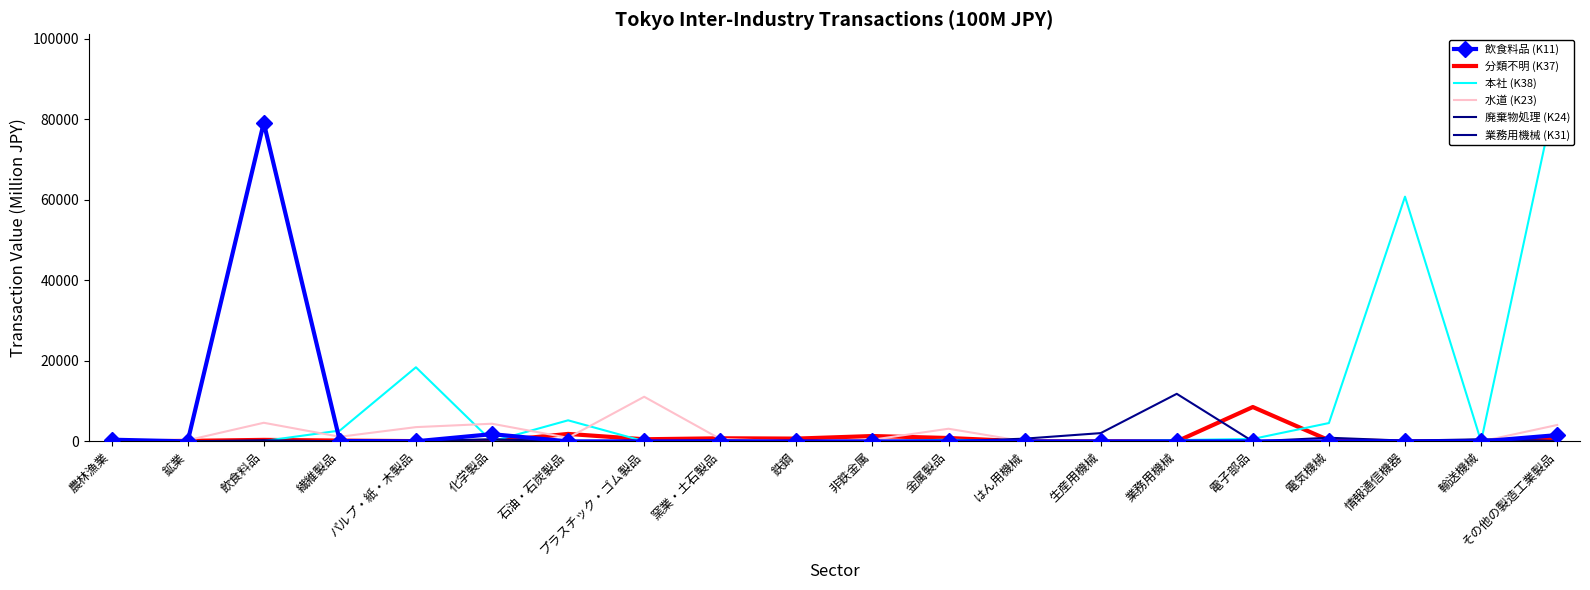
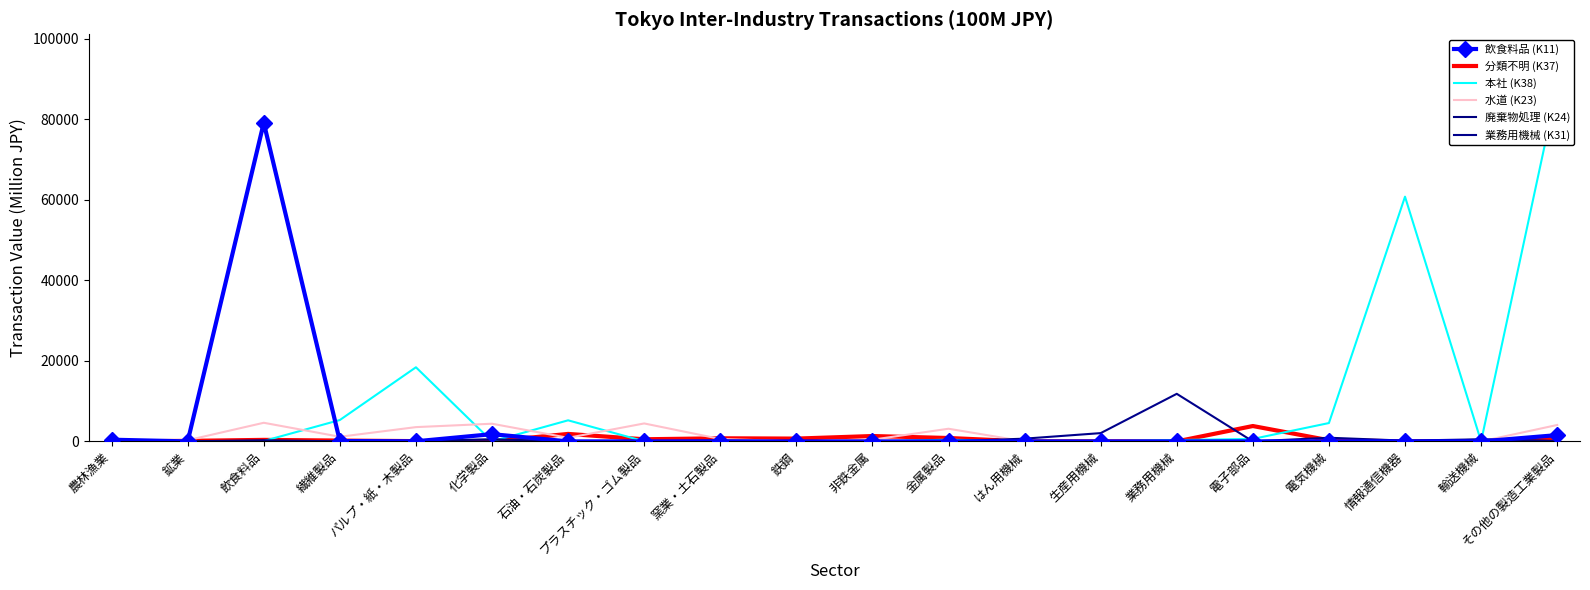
本社 (K38), 繊維製品: 3000 -> 5000
水道 (K23), プラスチック・ゴム製品: 11000 -> 4000
分類不明 (K37), 電子部品: 9000 -> 4000
